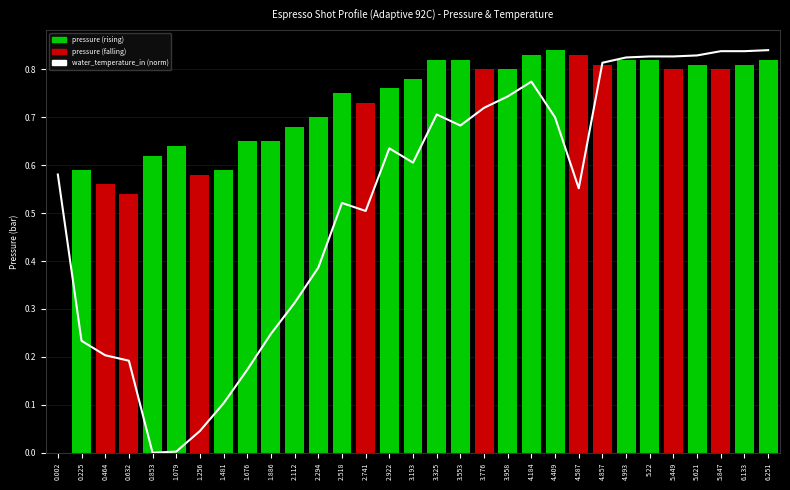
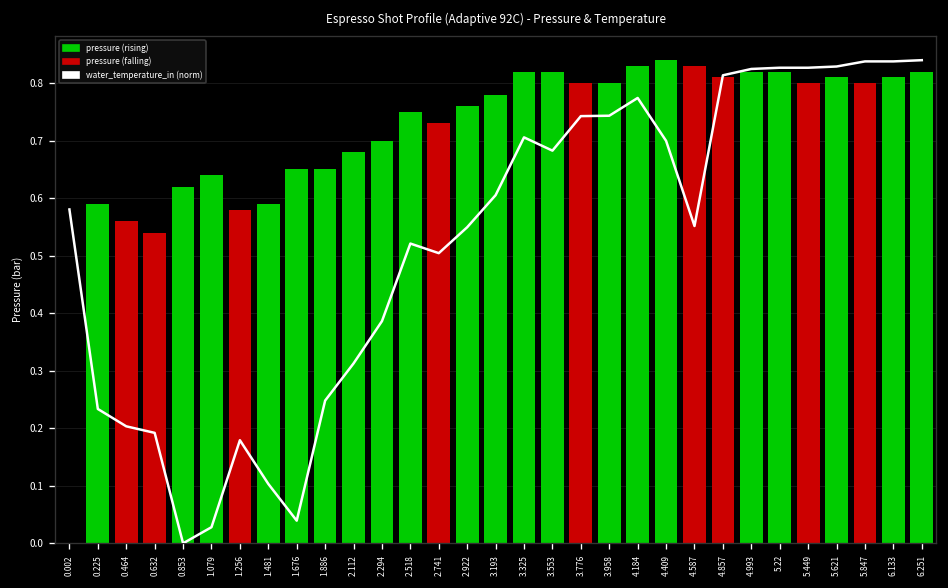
water_temperature_in (norm), 1.079: 0.00 -> 0.03
water_temperature_in (norm), 1.256: 0.05 -> 0.18
water_temperature_in (norm), 1.676: 0.17 -> 0.04
water_temperature_in (norm), 2.922: 0.64 -> 0.55
water_temperature_in (norm), 3.776: 0.72 -> 0.74
